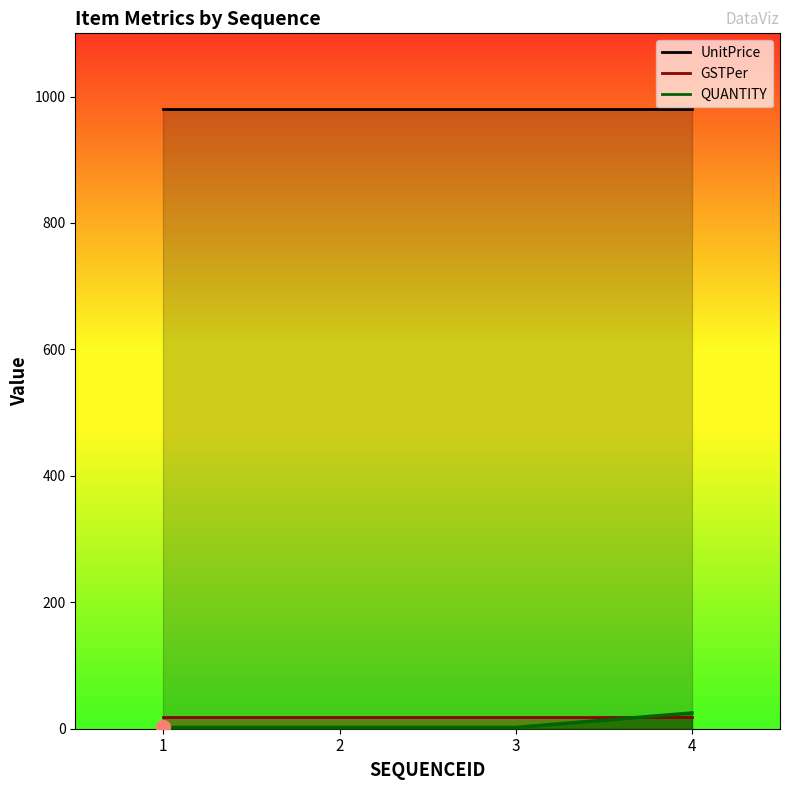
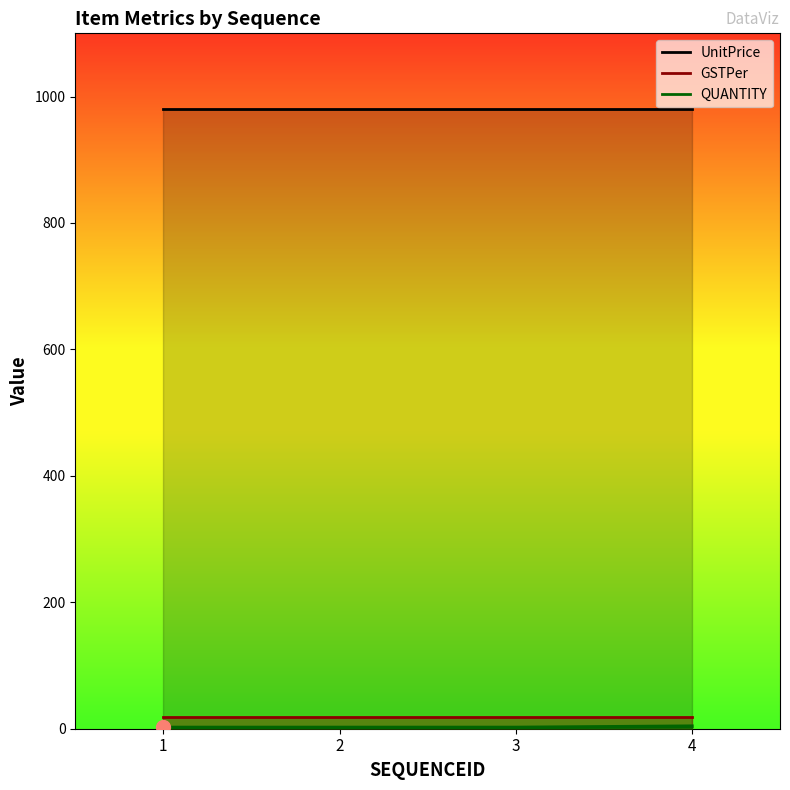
QUANTITY, 4: 20 -> 0
